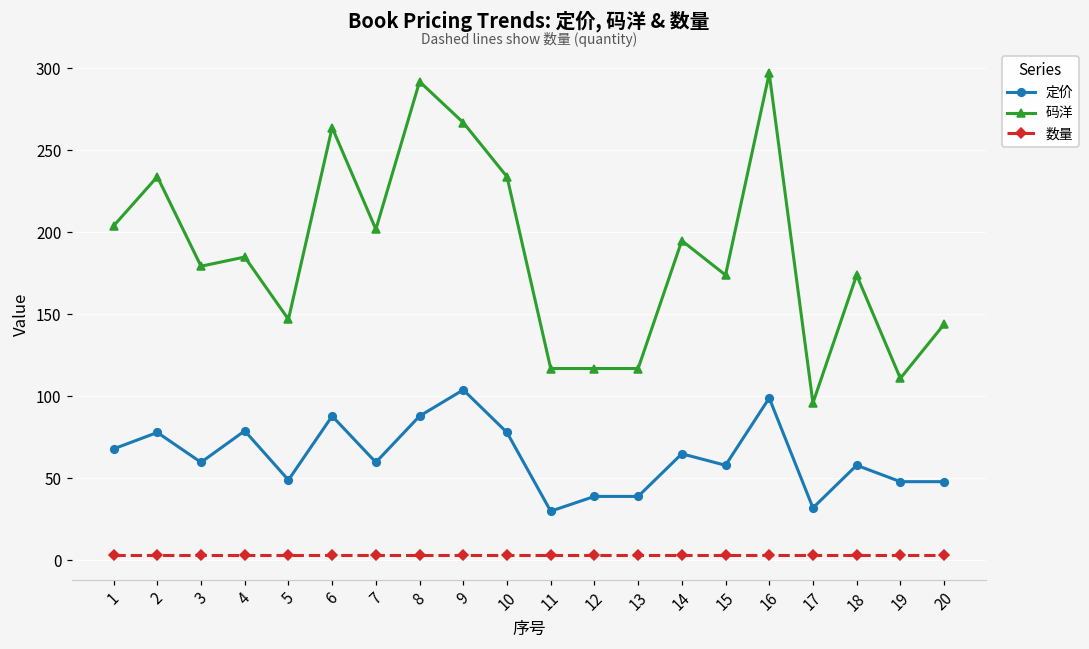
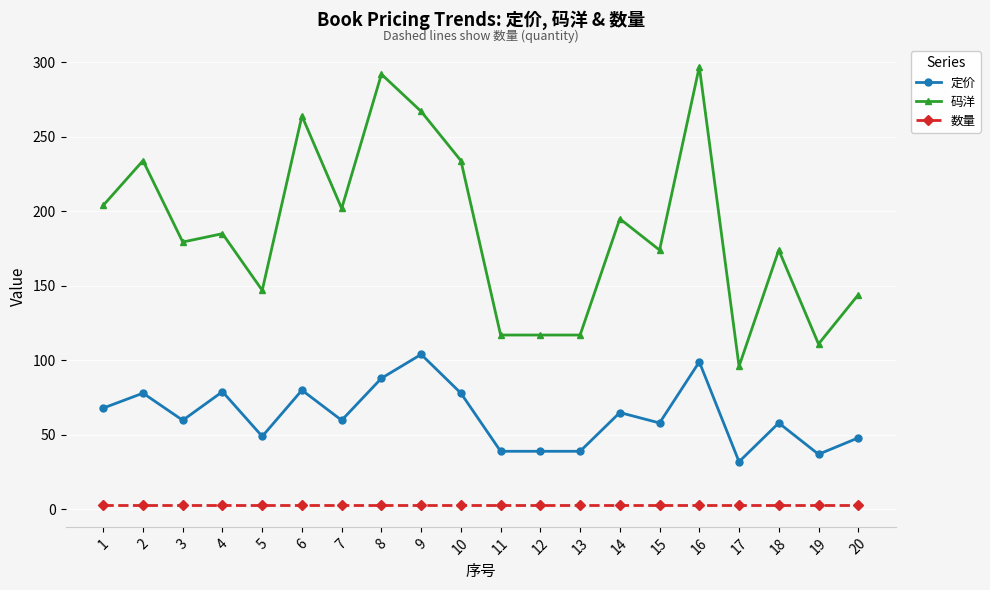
定价, 6: 88 -> 80
定价, 11: 30 -> 39
定价, 19: 48 -> 37
